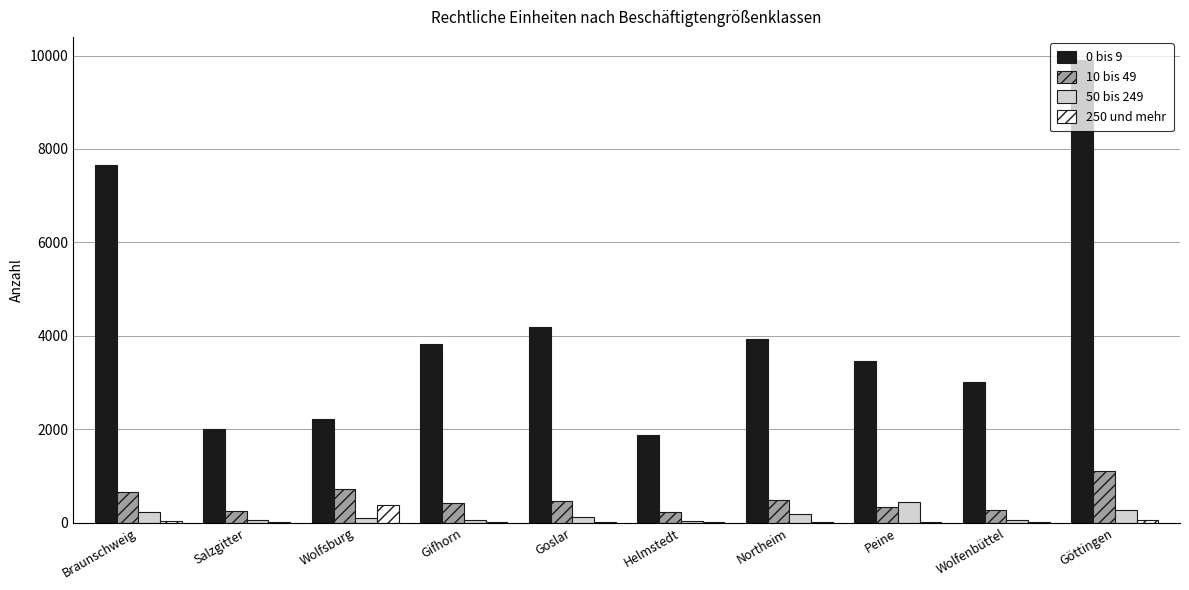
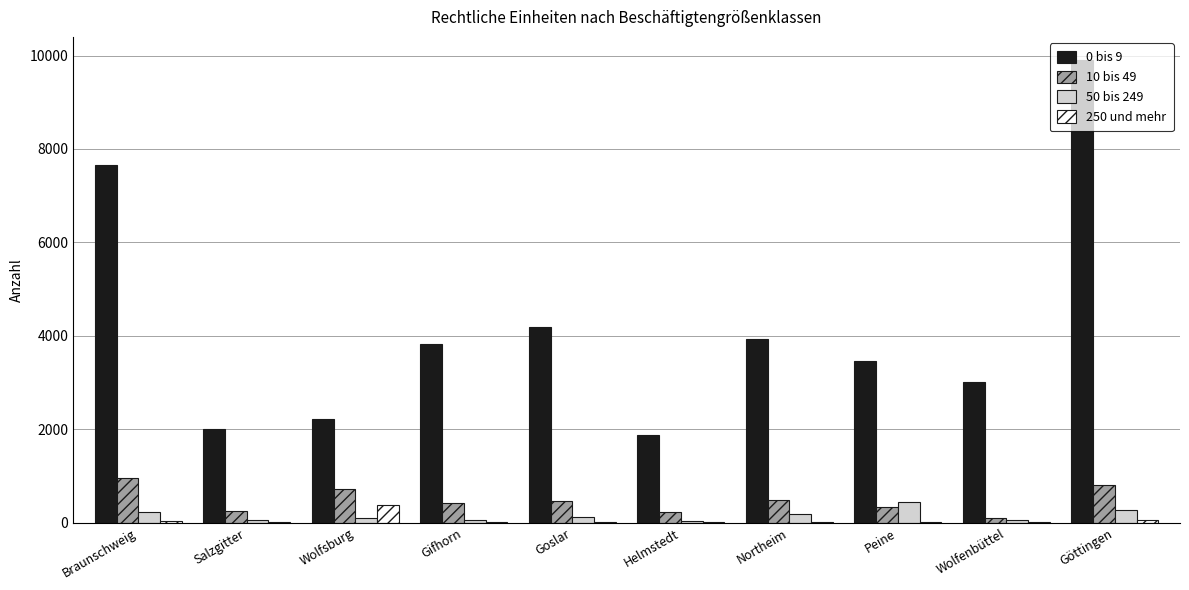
10 bis 49, Braunschweig: 700 -> 1000
10 bis 49, Wolfenbüttel: 300 -> 100
10 bis 49, Göttingen: 1100 -> 800
